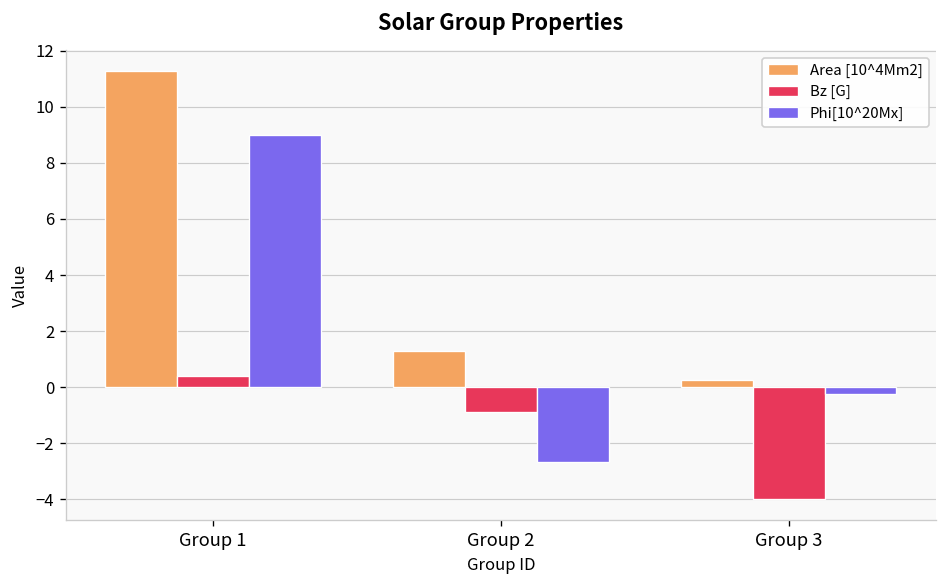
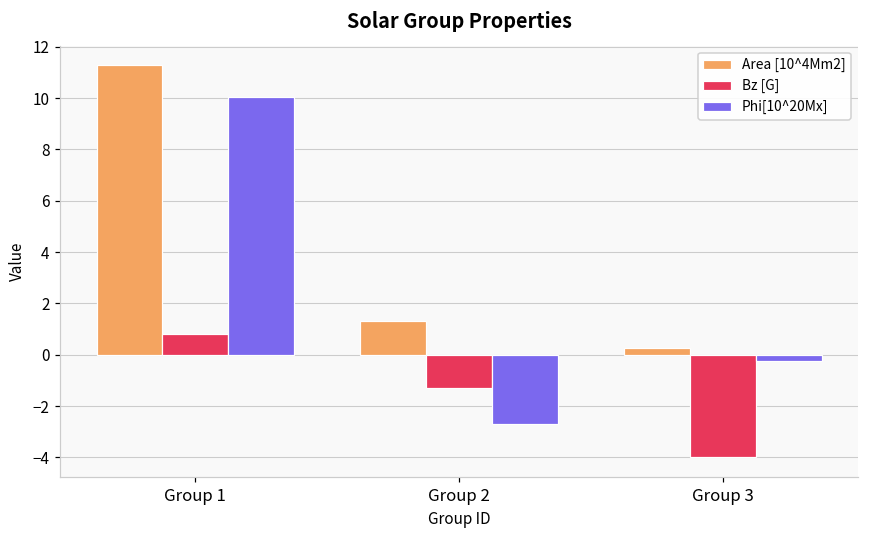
Bz [G], Group 1: 0.4 -> 0.8
Phi[10^20Mx], Group 1: 9.0 -> 10.0
Bz [G], Group 2: -0.9 -> -1.3
